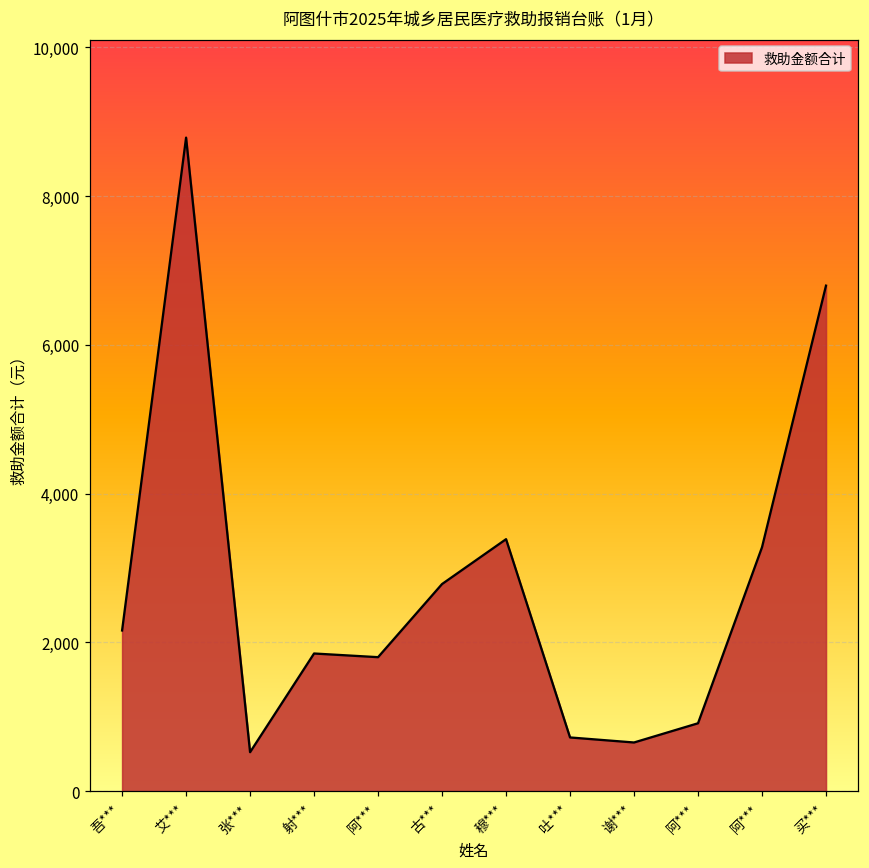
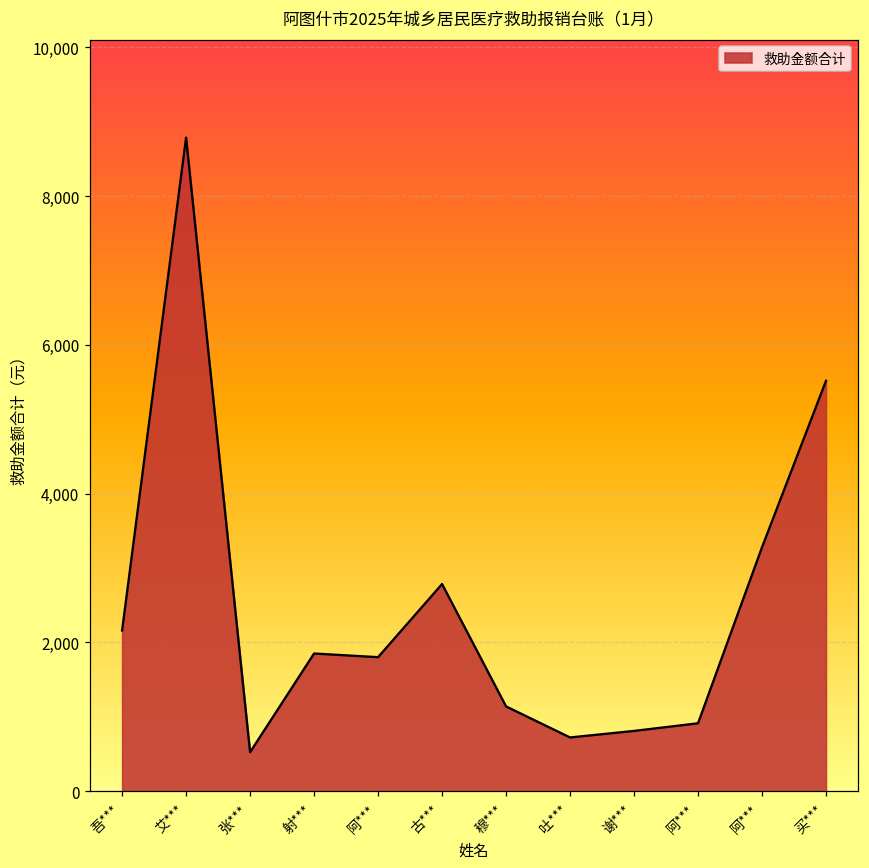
穆***: 3,400 -> 1,100
谢***: 700 -> 800
买***: 6,800 -> 5,500
